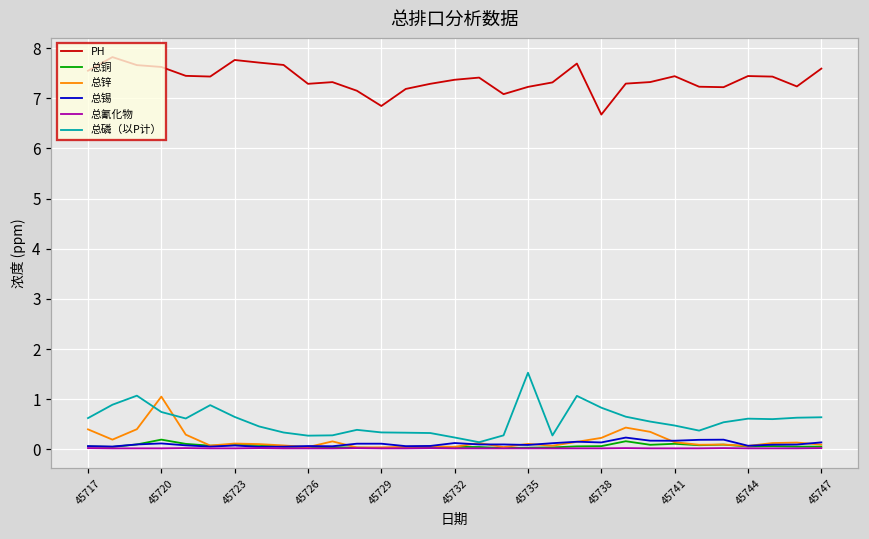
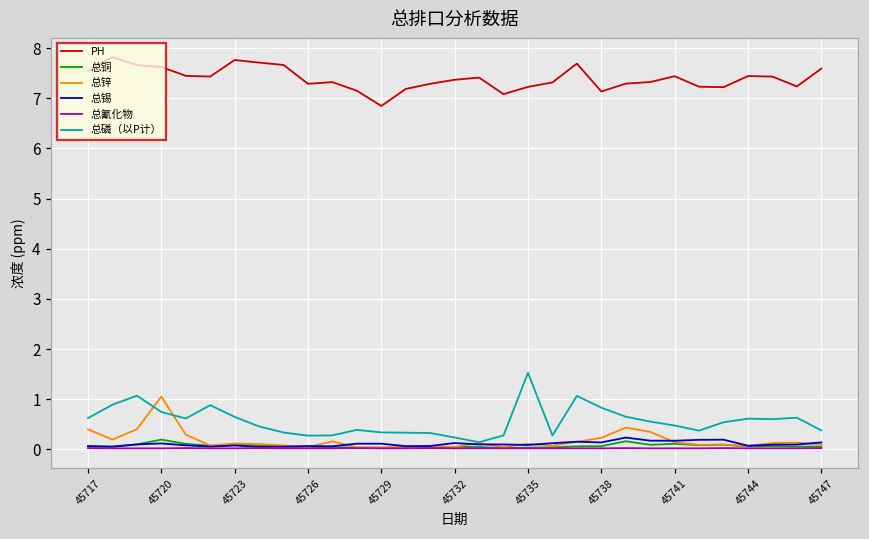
PH, 45738: 6.7 -> 7.1
总磷（以P计）, 45747: 0.6 -> 0.4
